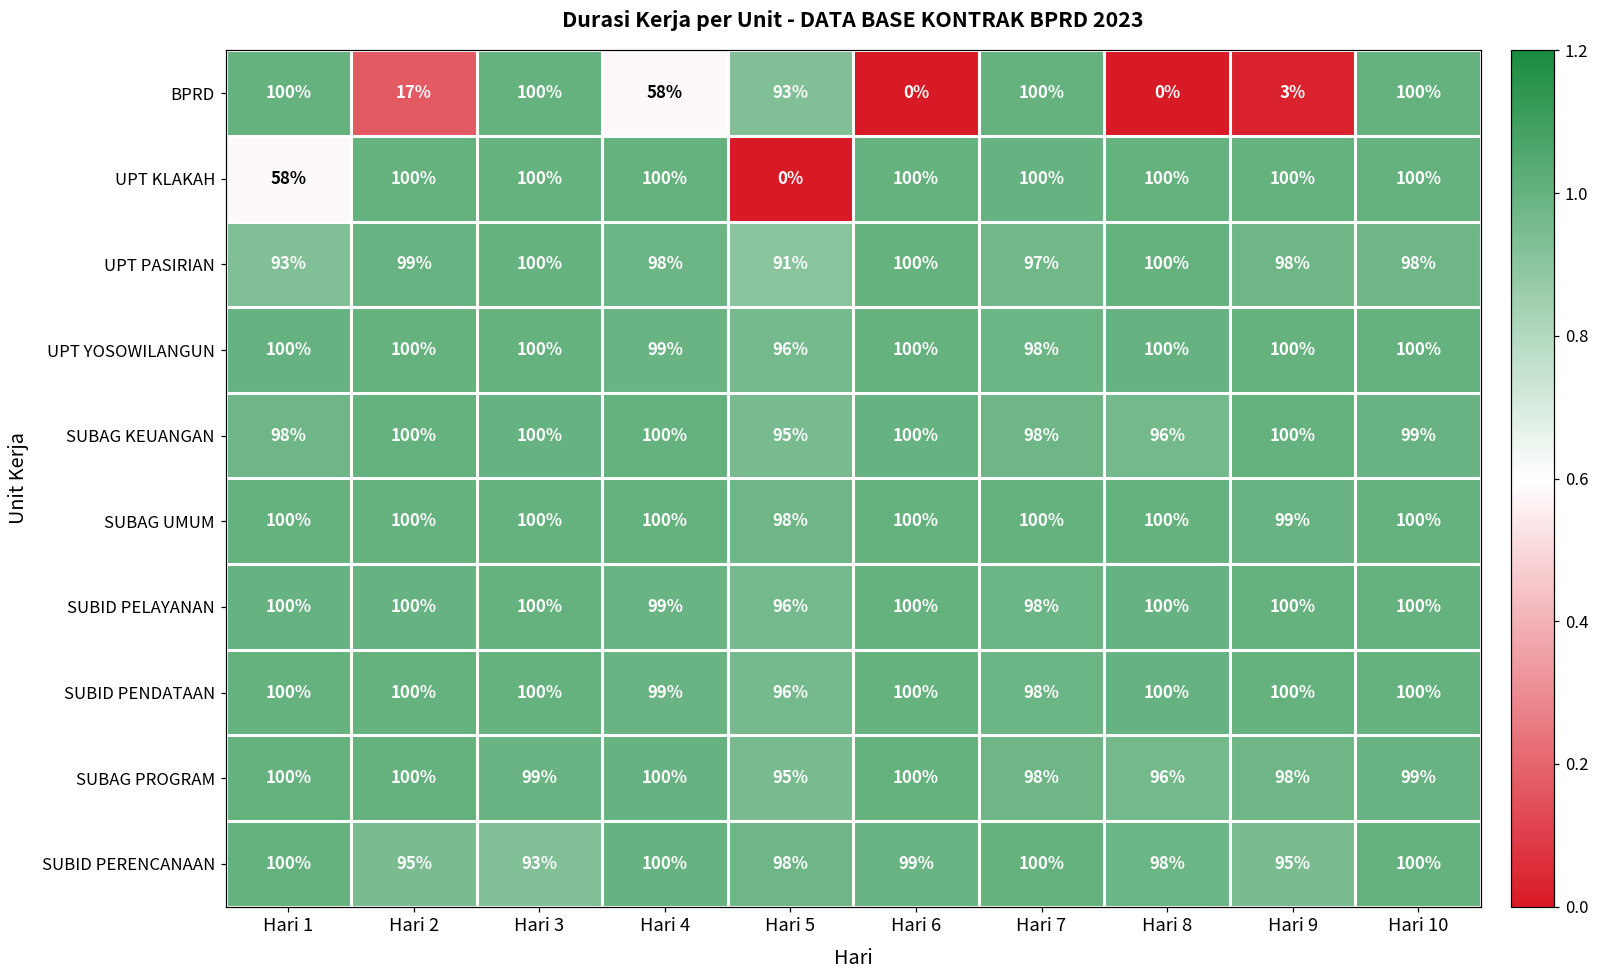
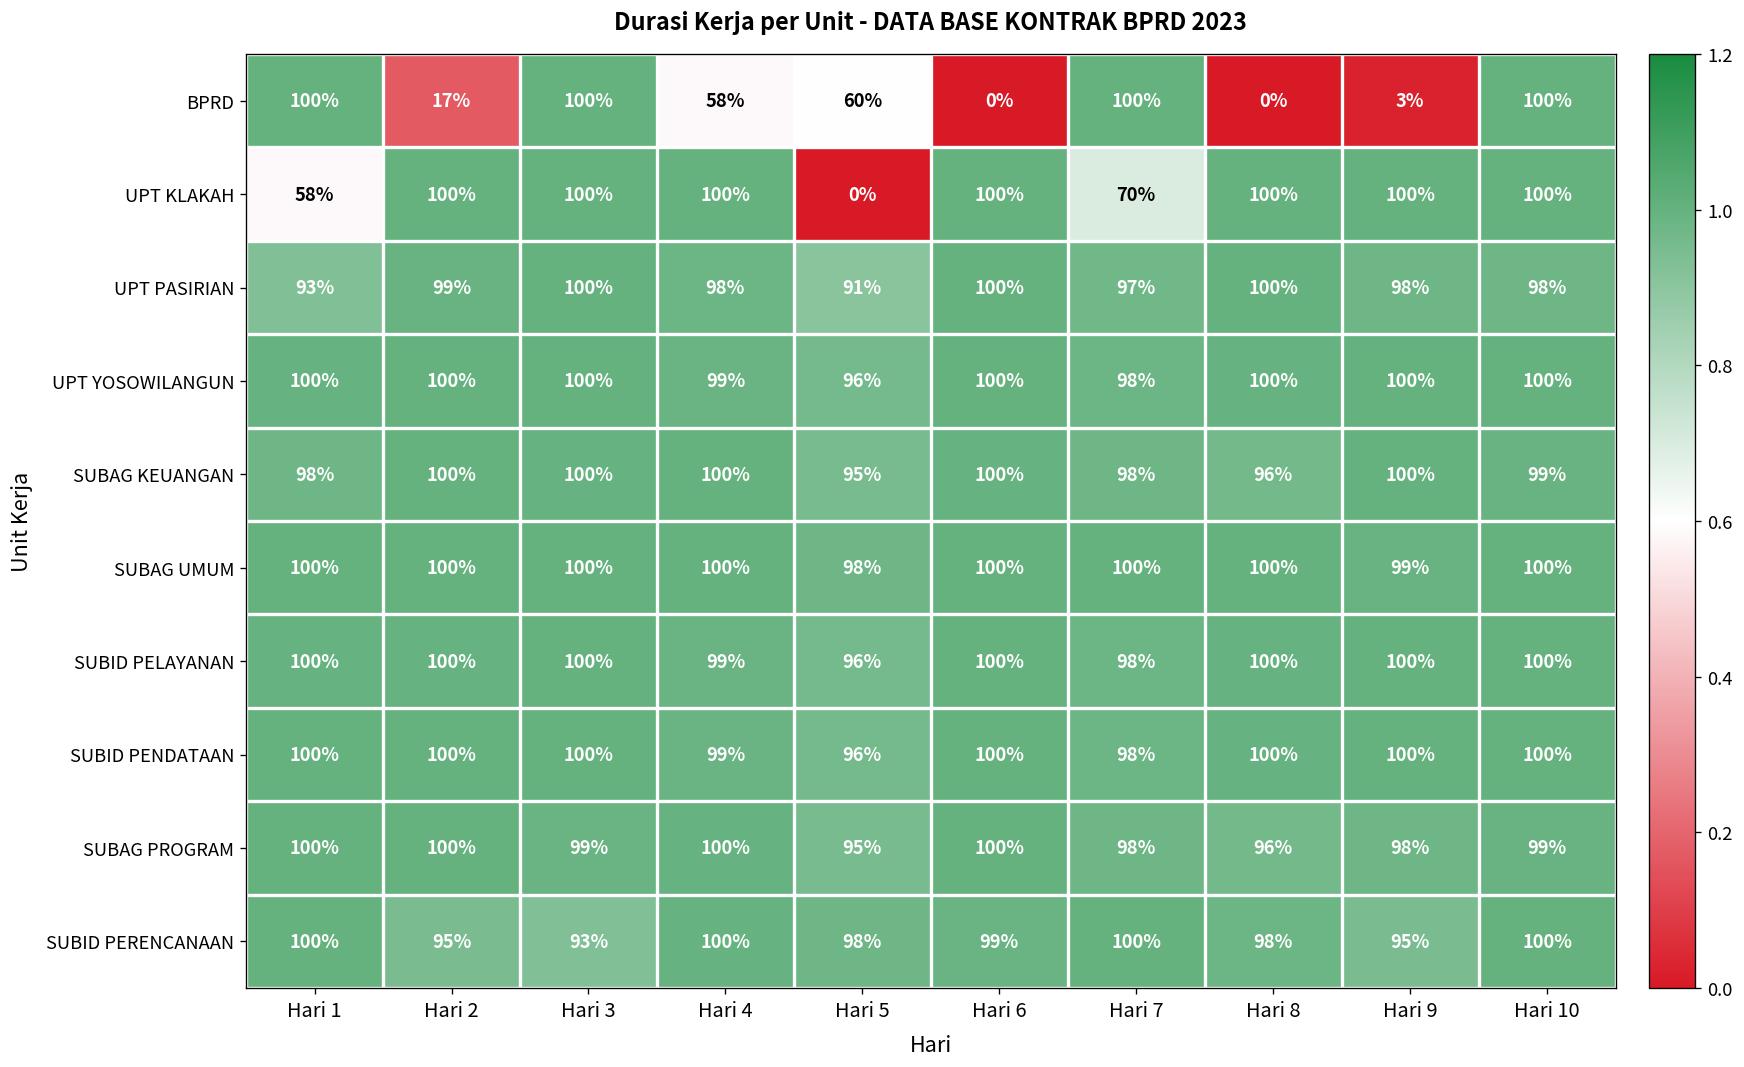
BPRD, Hari 5: 93% -> 60%
UPT KLAKAH, Hari 7: 100% -> 70%
